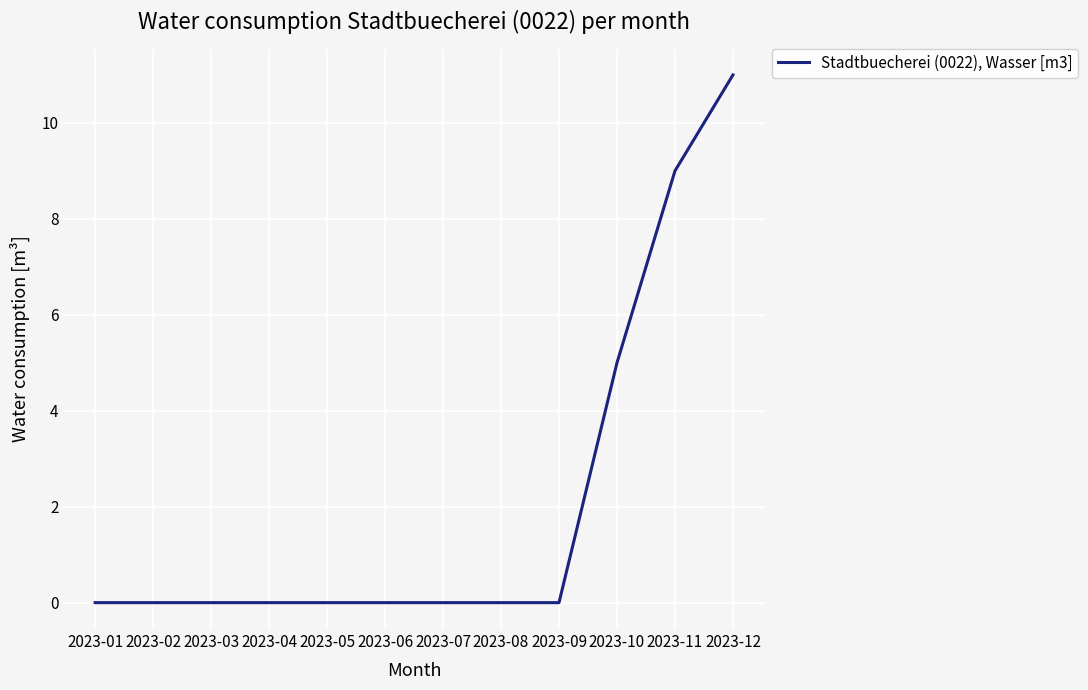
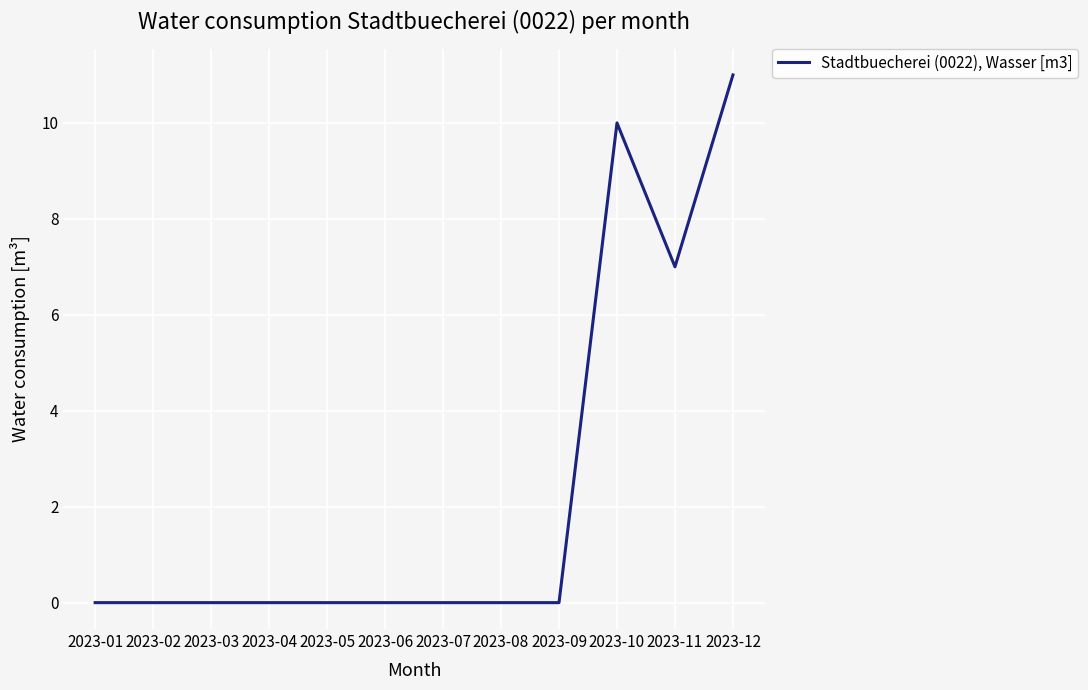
2023-10: 5 -> 10
2023-11: 9 -> 7
